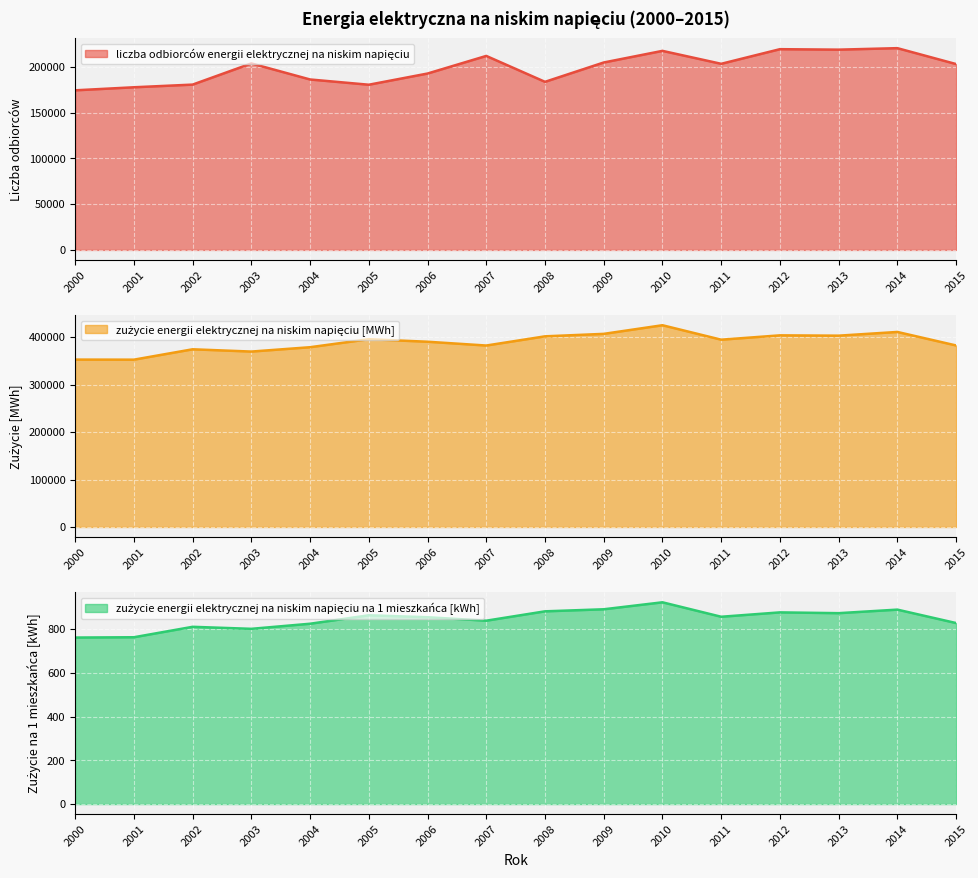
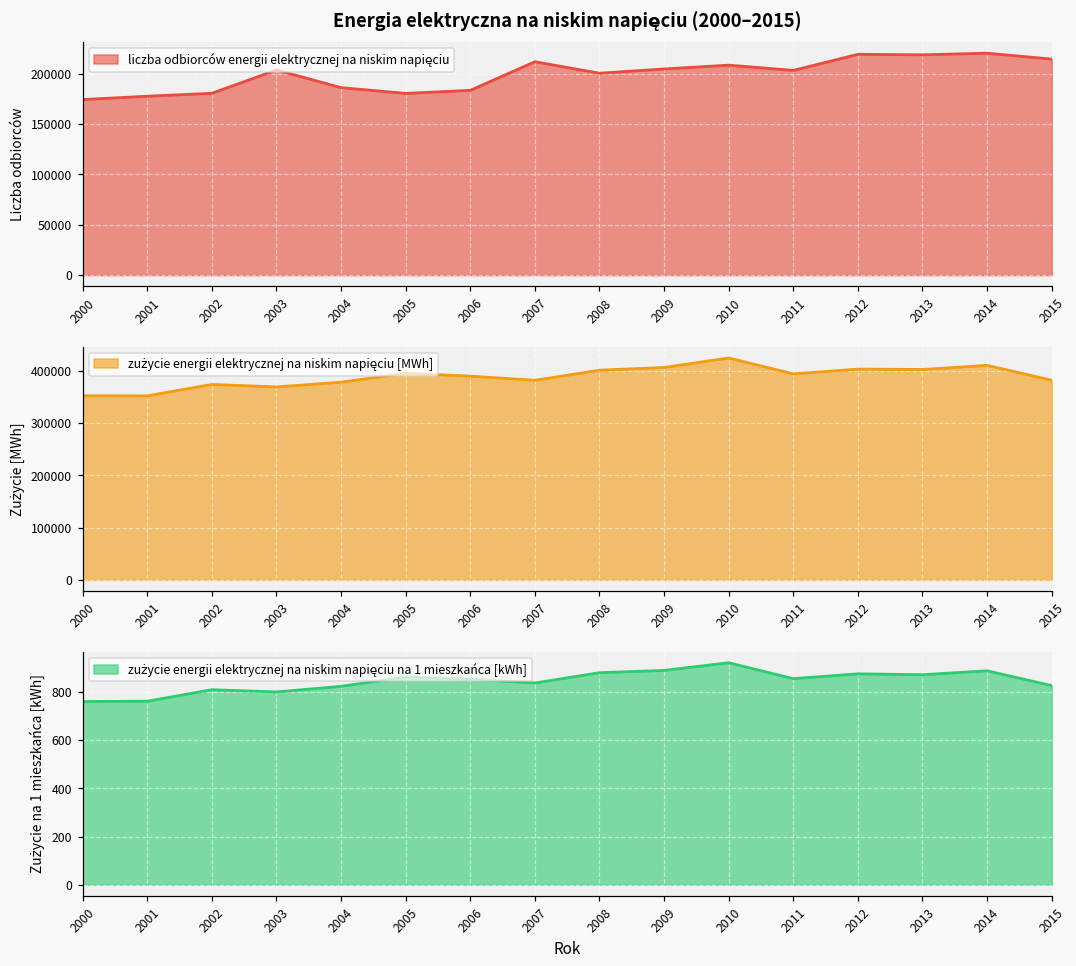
Energia elektryczna na niskim napięciu (2000–2015), 2006: 190000 -> 180000
Energia elektryczna na niskim napięciu (2000–2015), 2008: 180000 -> 200000
Energia elektryczna na niskim napięciu (2000–2015), 2010: 220000 -> 210000
Energia elektryczna na niskim napięciu (2000–2015), 2015: 200000 -> 210000
